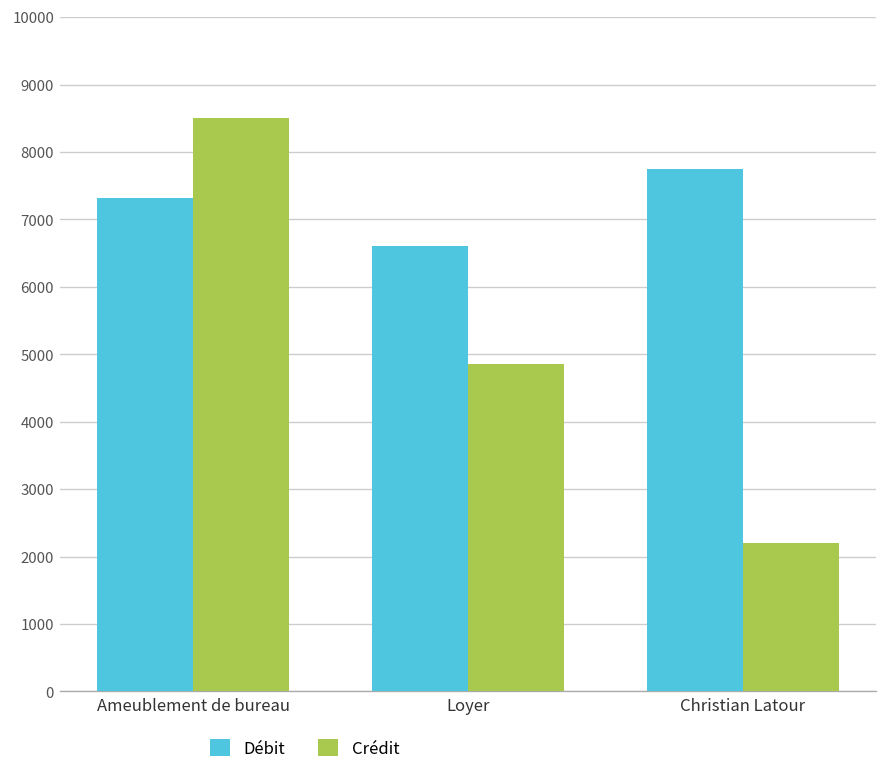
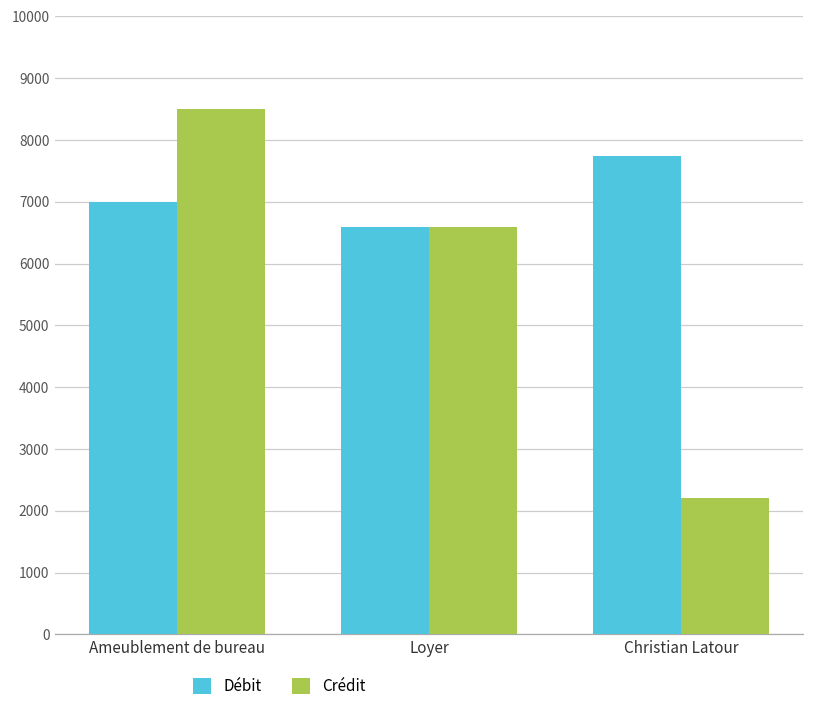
Débit, Ameublement de bureau: 7300 -> 7000
Crédit, Loyer: 4900 -> 6600
